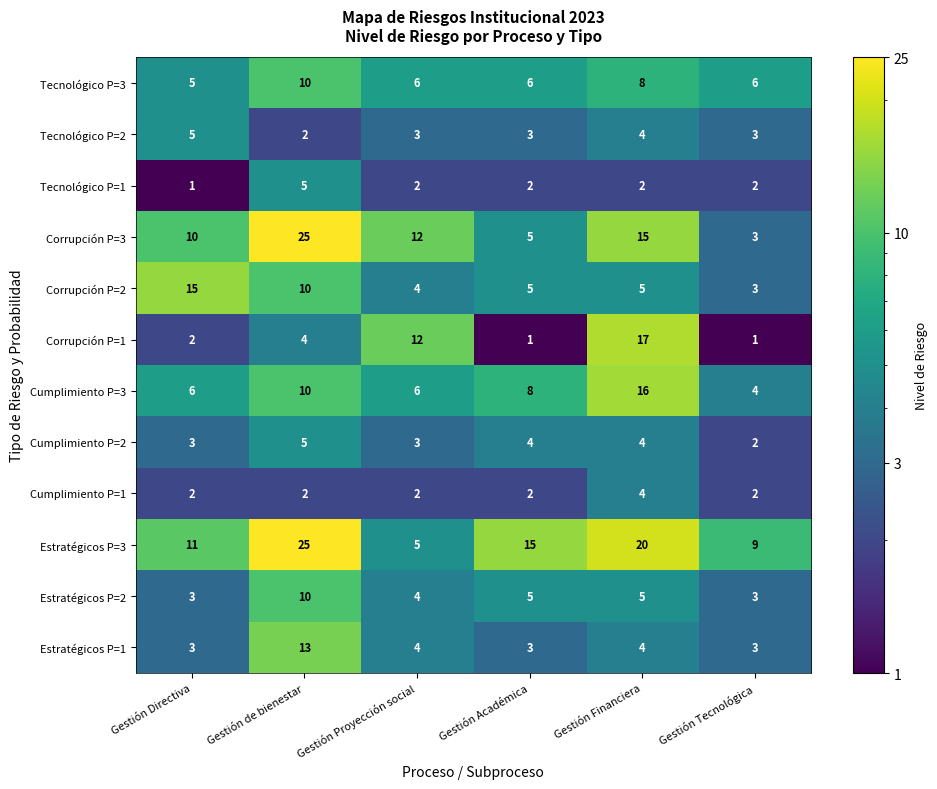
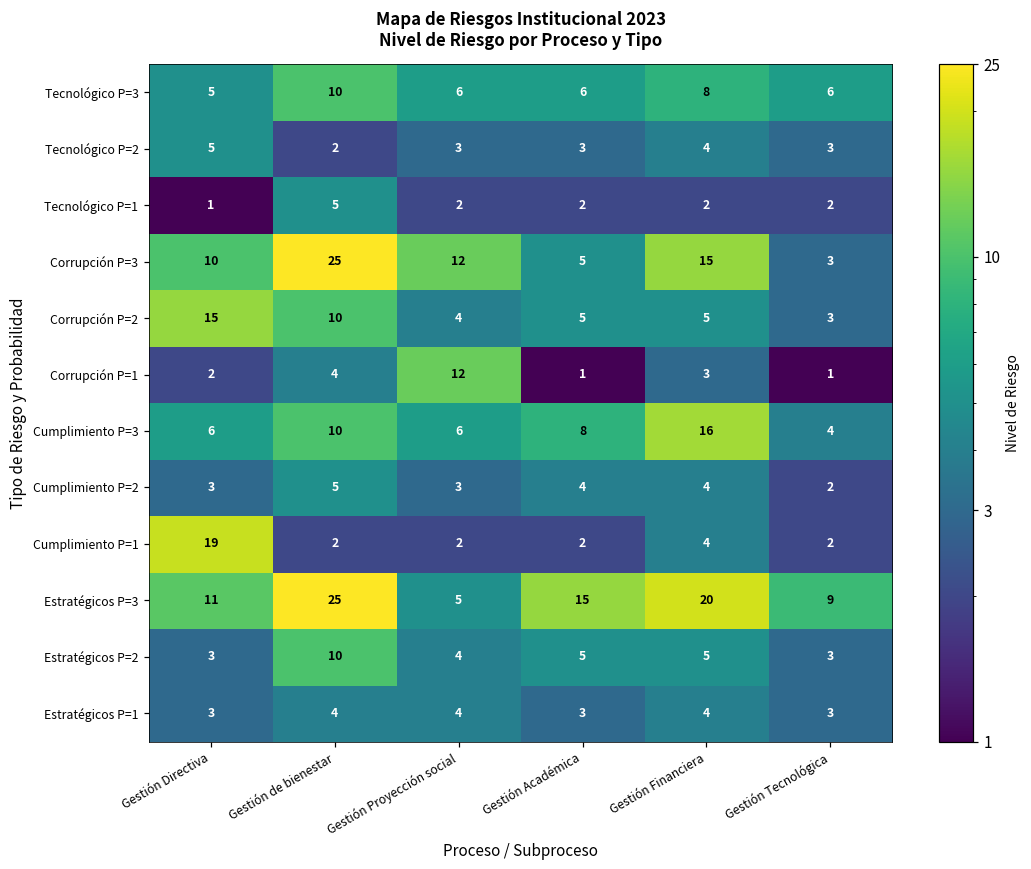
Corrupción P=1, Gestión Financiera: 17 -> 3
Cumplimiento P=1, Gestión Directiva: 2 -> 19
Estratégicos P=1, Gestión de bienestar: 13 -> 4
